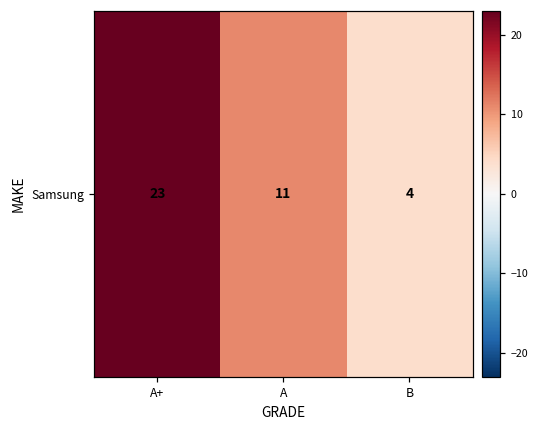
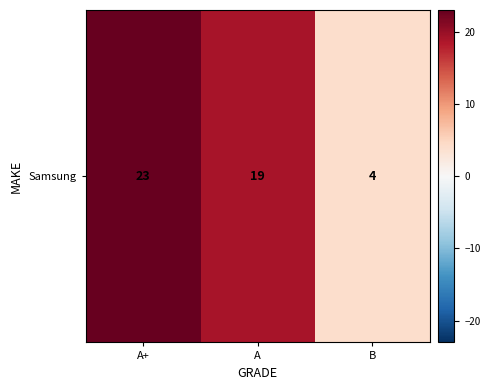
Samsung, A: 11 -> 19
